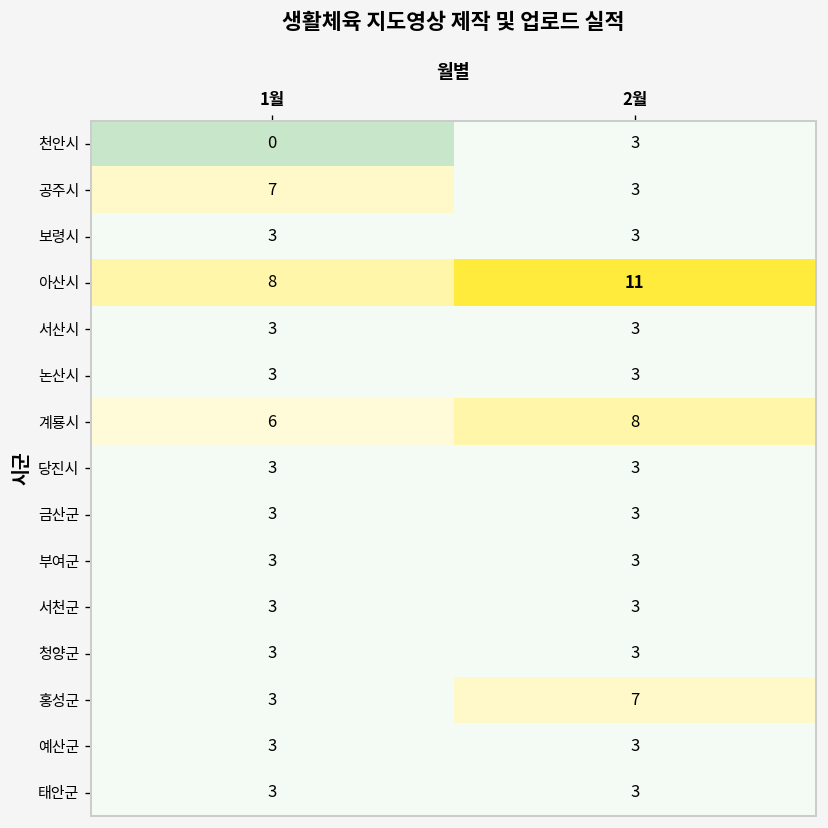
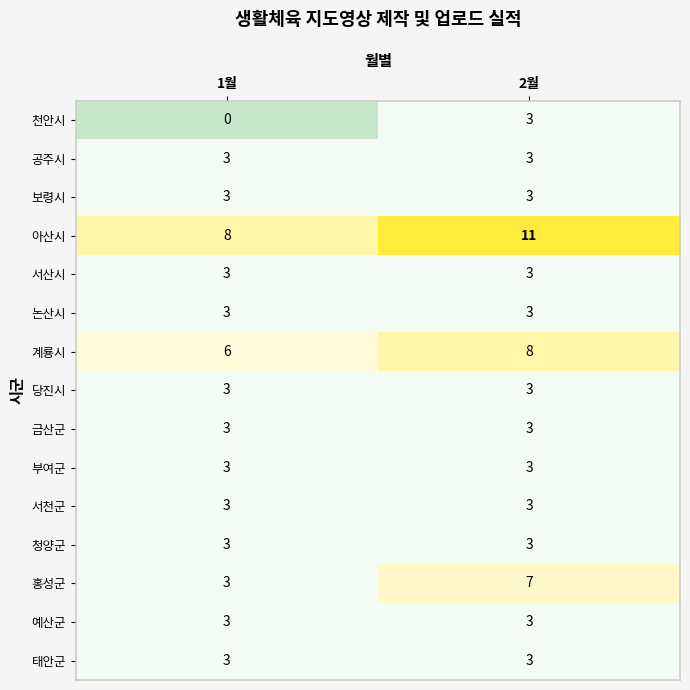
공주시, 1월: 7 -> 3
